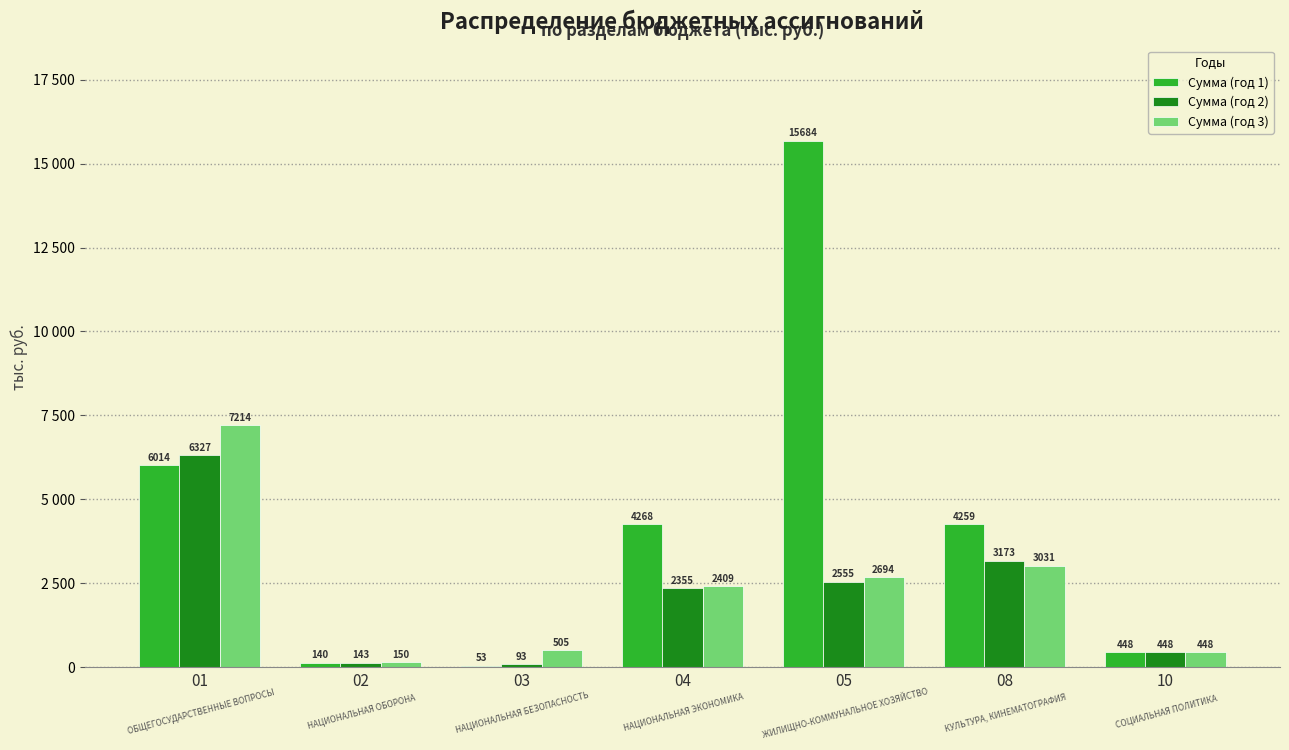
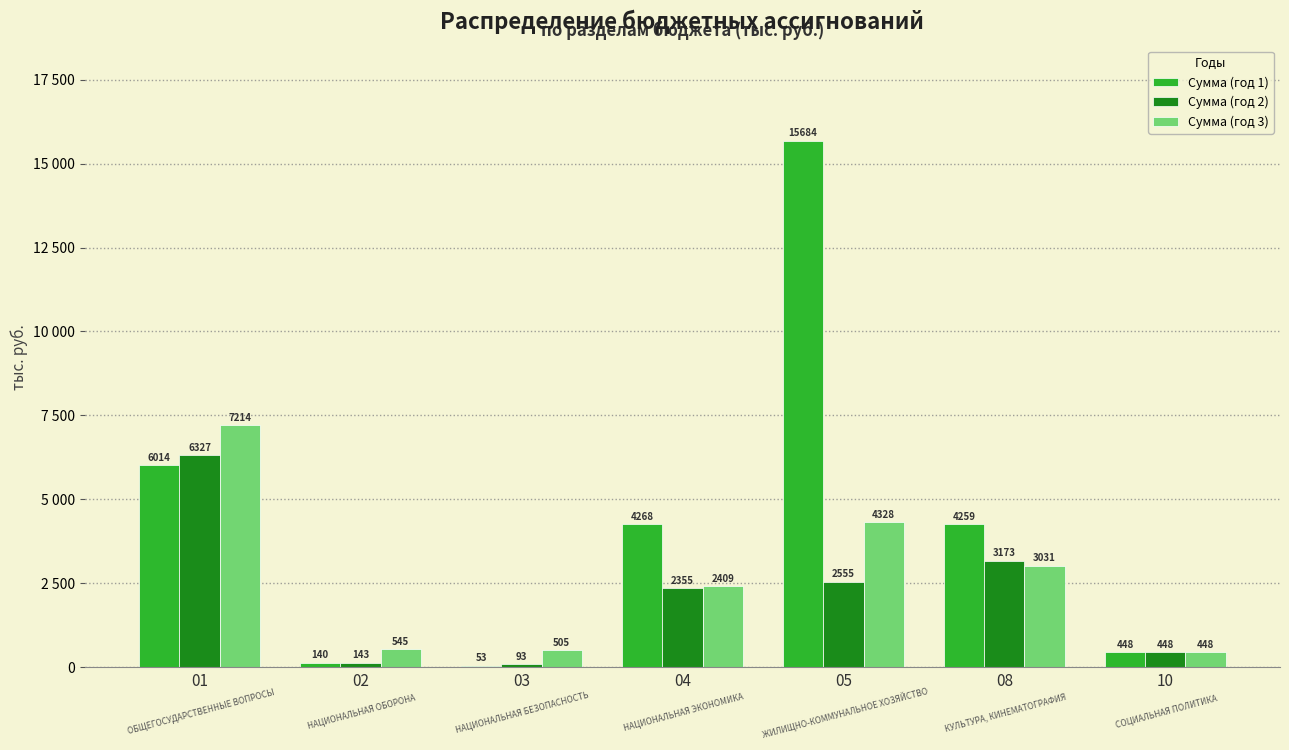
Сумма (год 3), 02: 150 -> 545
Сумма (год 3), 05: 2694 -> 4328
